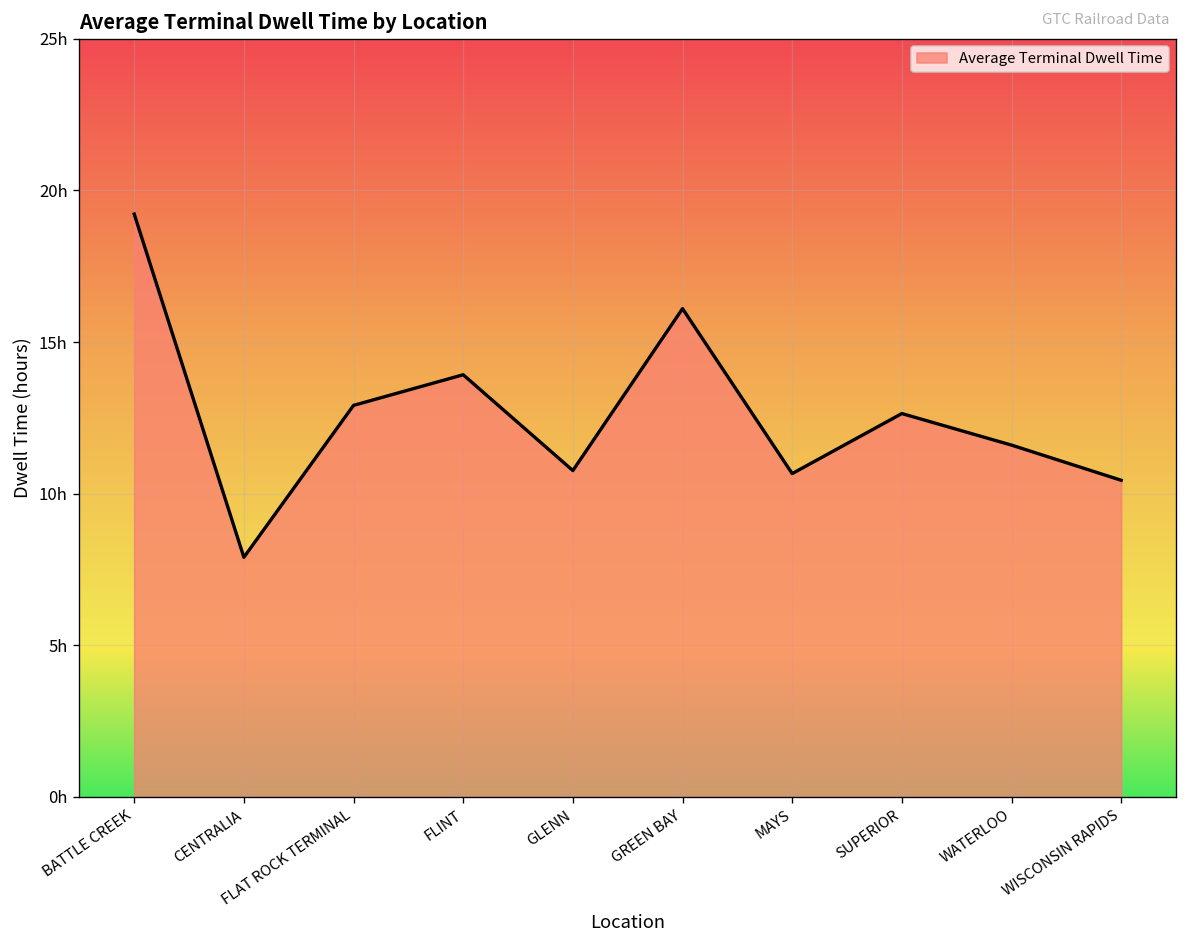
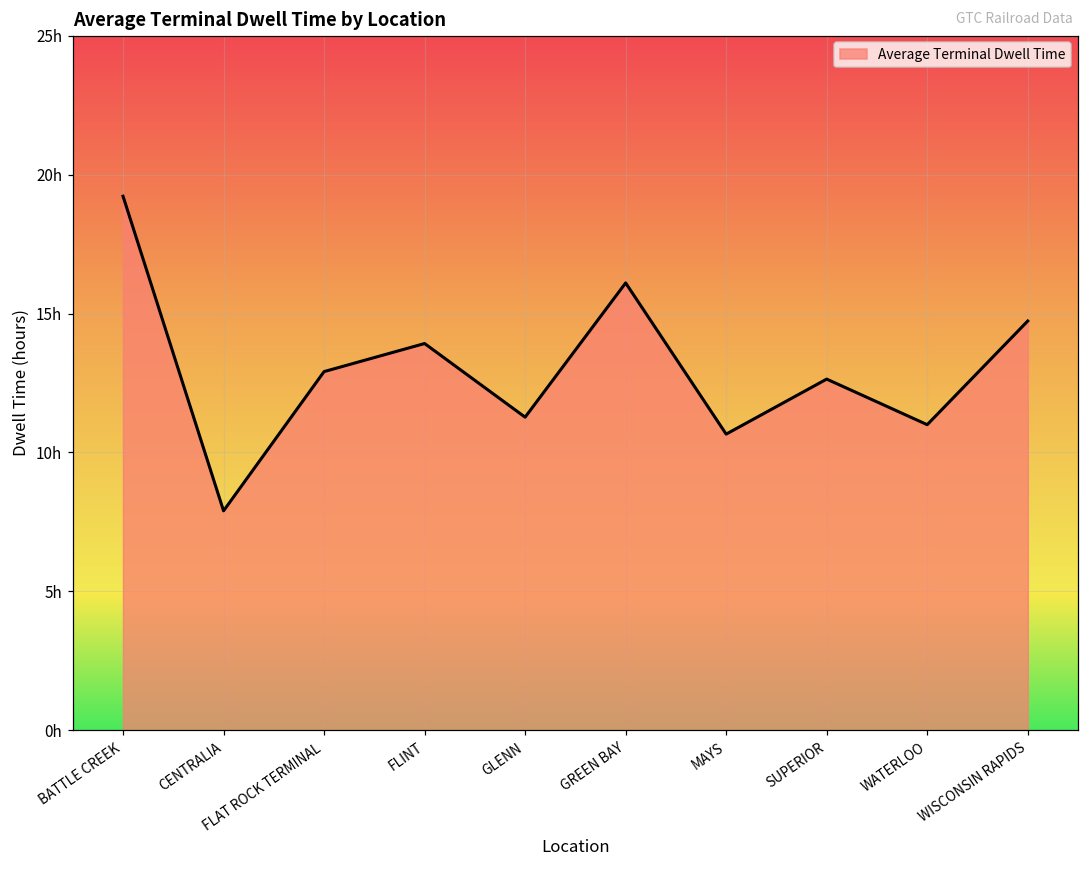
GLENN: 10.8h -> 11.3h
WATERLOO: 11.6h -> 11.0h
WISCONSIN RAPIDS: 10.4h -> 14.7h
